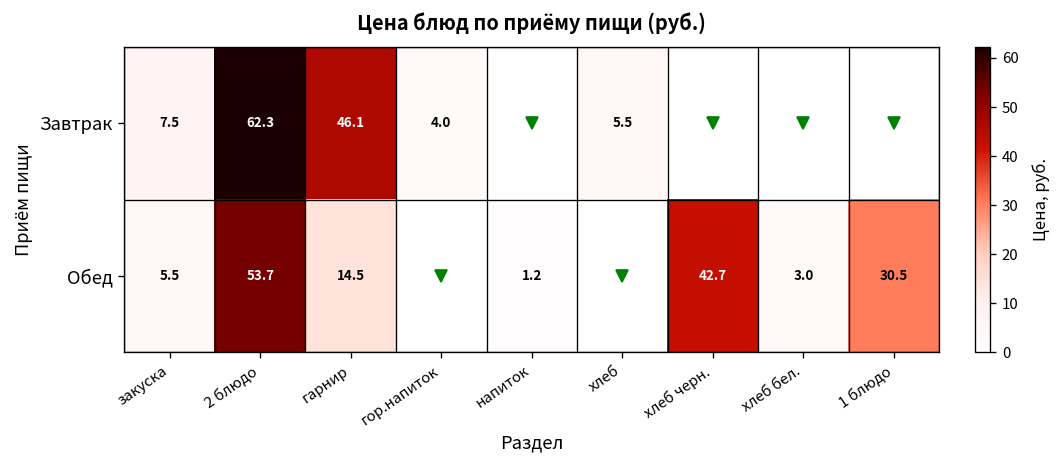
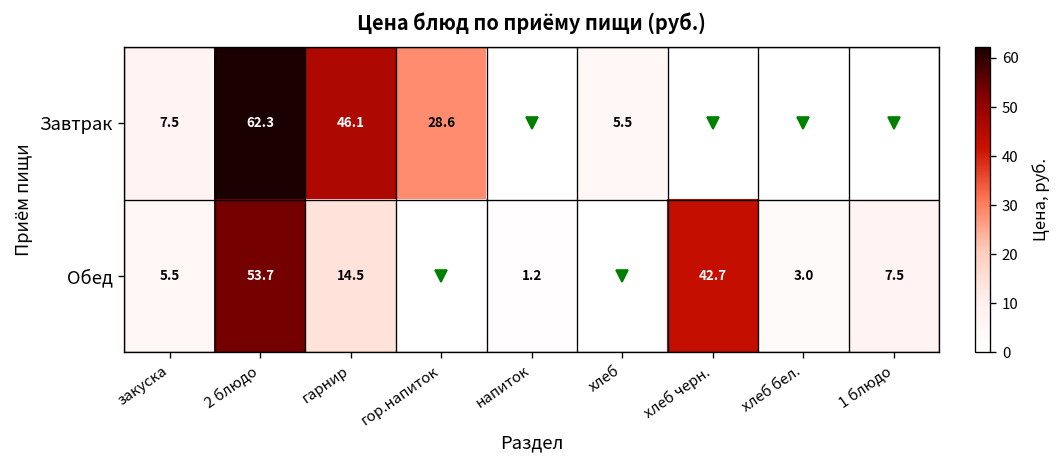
Завтрак, гор.напиток: 4.0 -> 28.6
Обед, 1 блюдо: 30.5 -> 7.5
